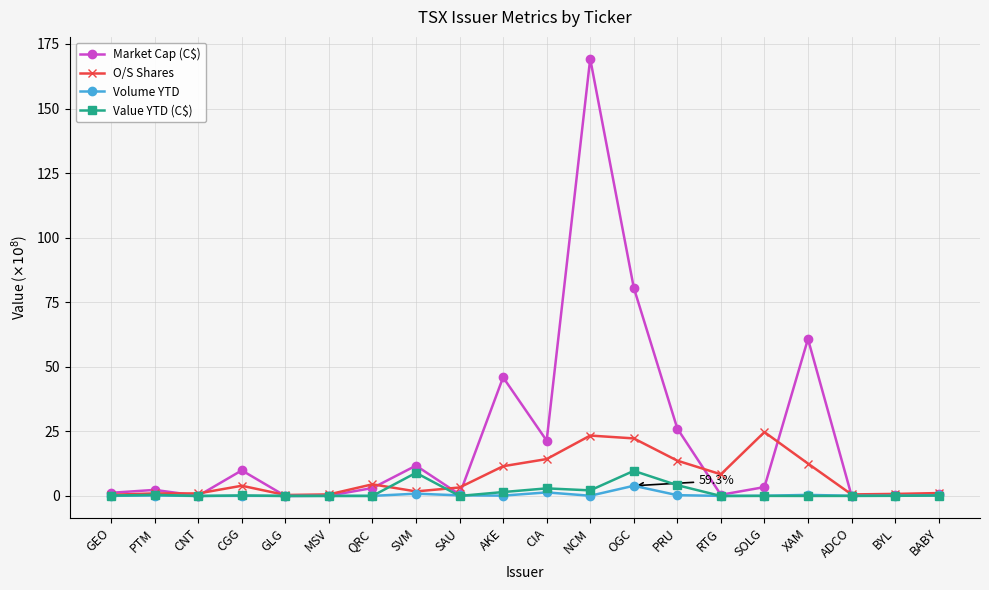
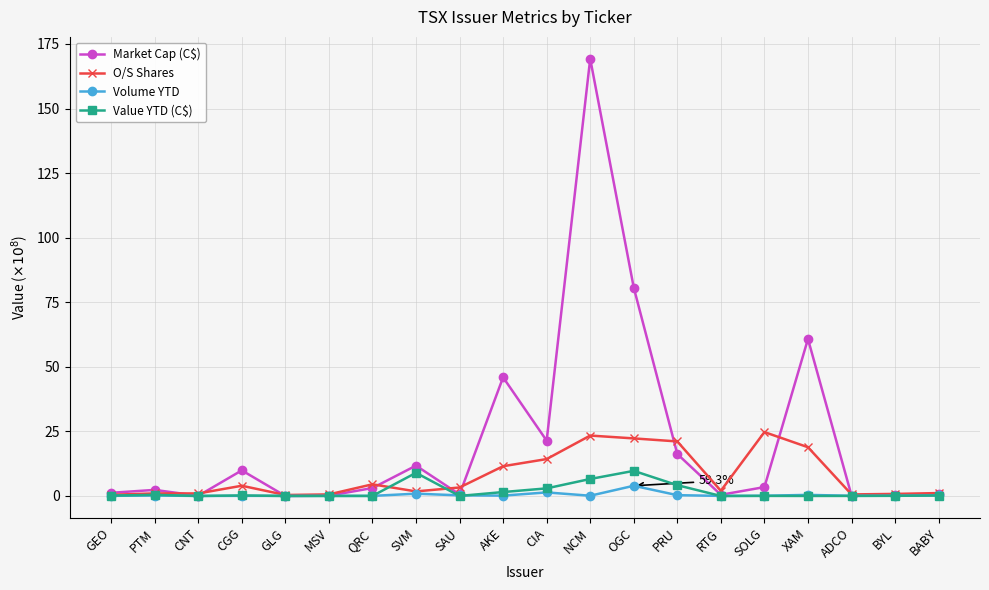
Value YTD (C$), NCM: 2 -> 7
Market Cap (C$), PRU: 26 -> 16
O/S Shares, PRU: 14 -> 21
O/S Shares, RTG: 8 -> 2
O/S Shares, XAM: 13 -> 19
